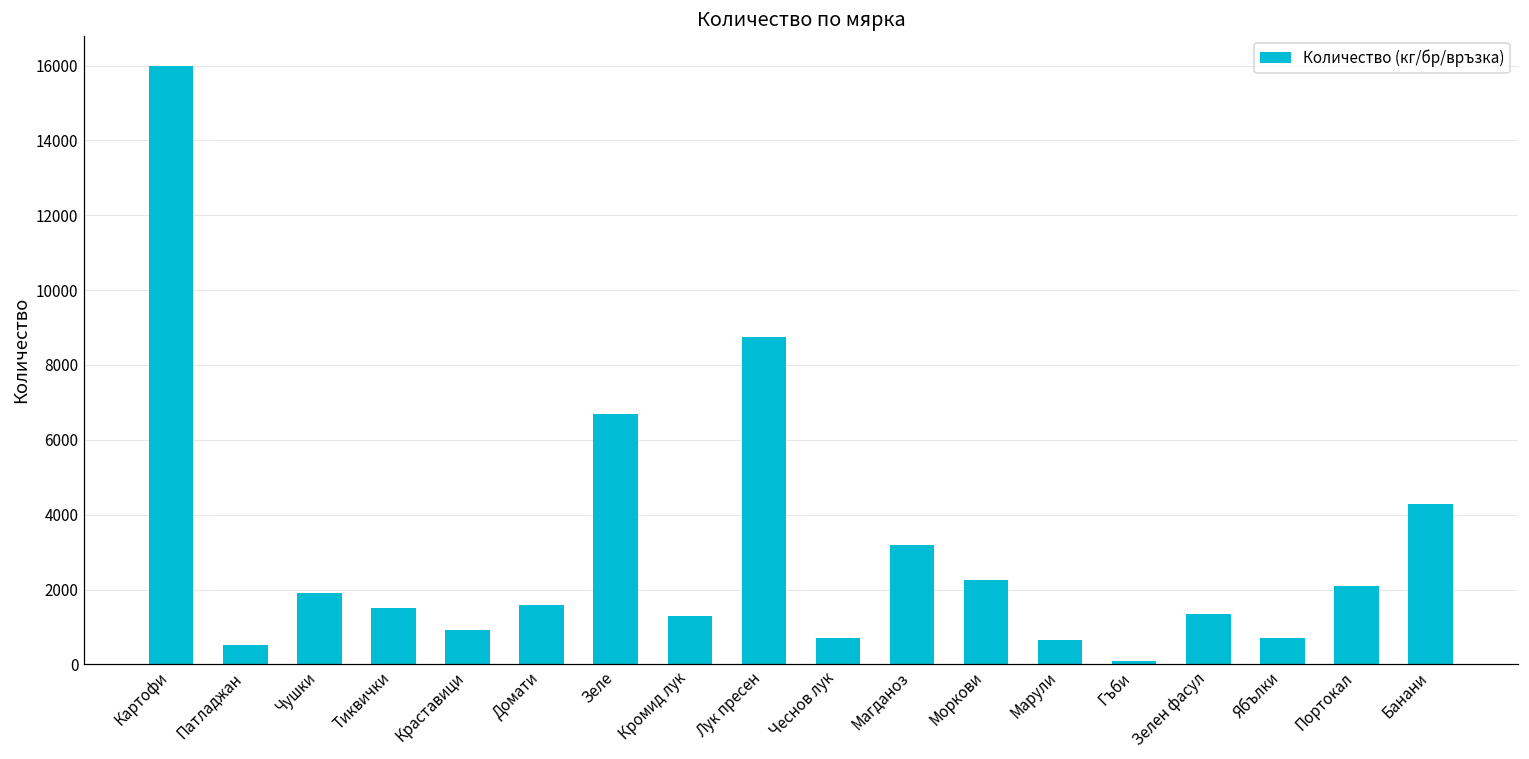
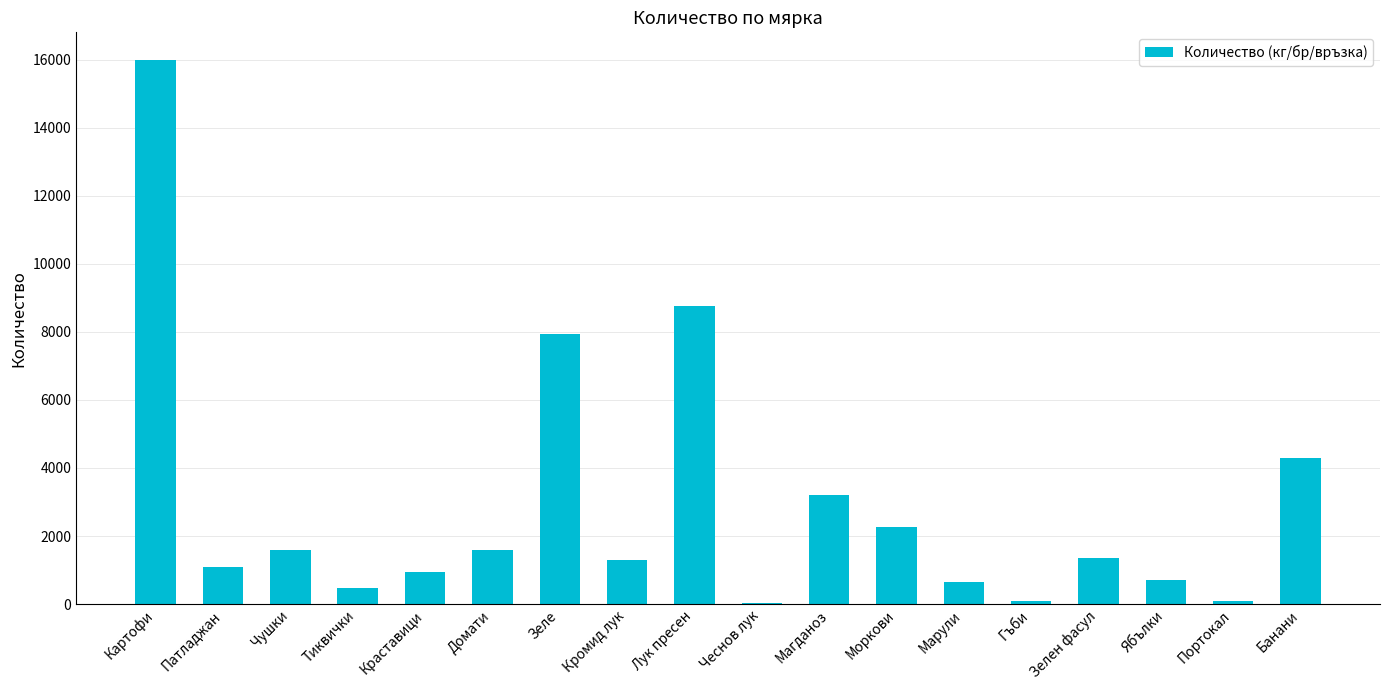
Патладжан: 500 -> 1100
Чушки: 1900 -> 1600
Тиквички: 1500 -> 500
Зеле: 6700 -> 7900
Чеснов лук: 700 -> 0
Портокал: 2100 -> 100
